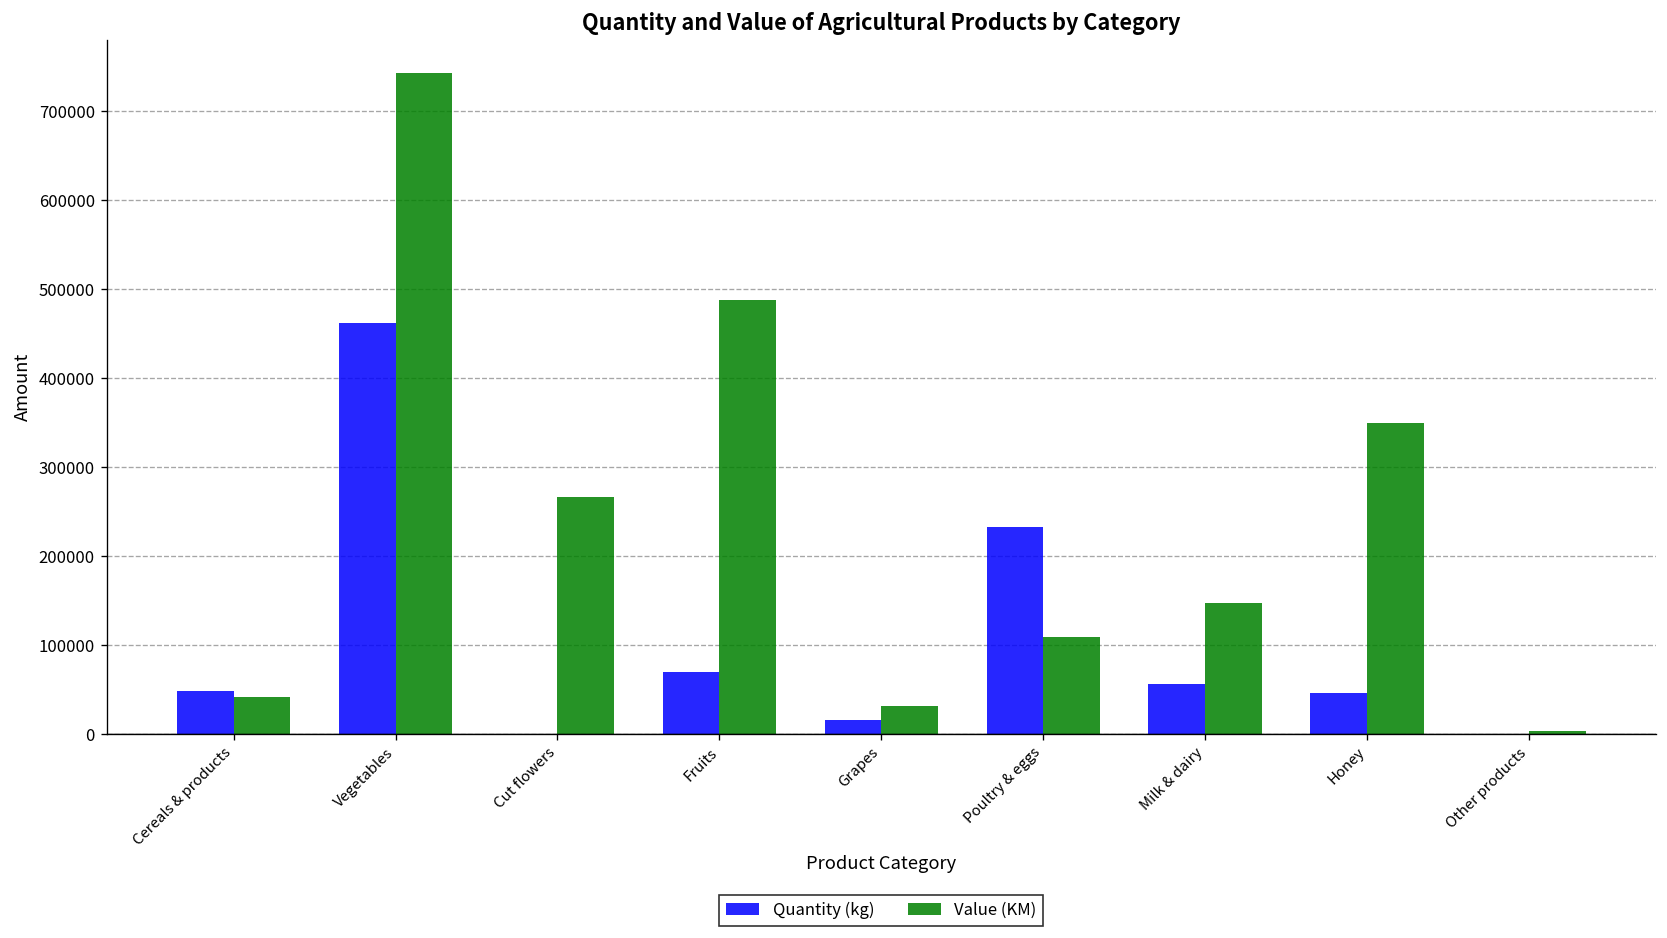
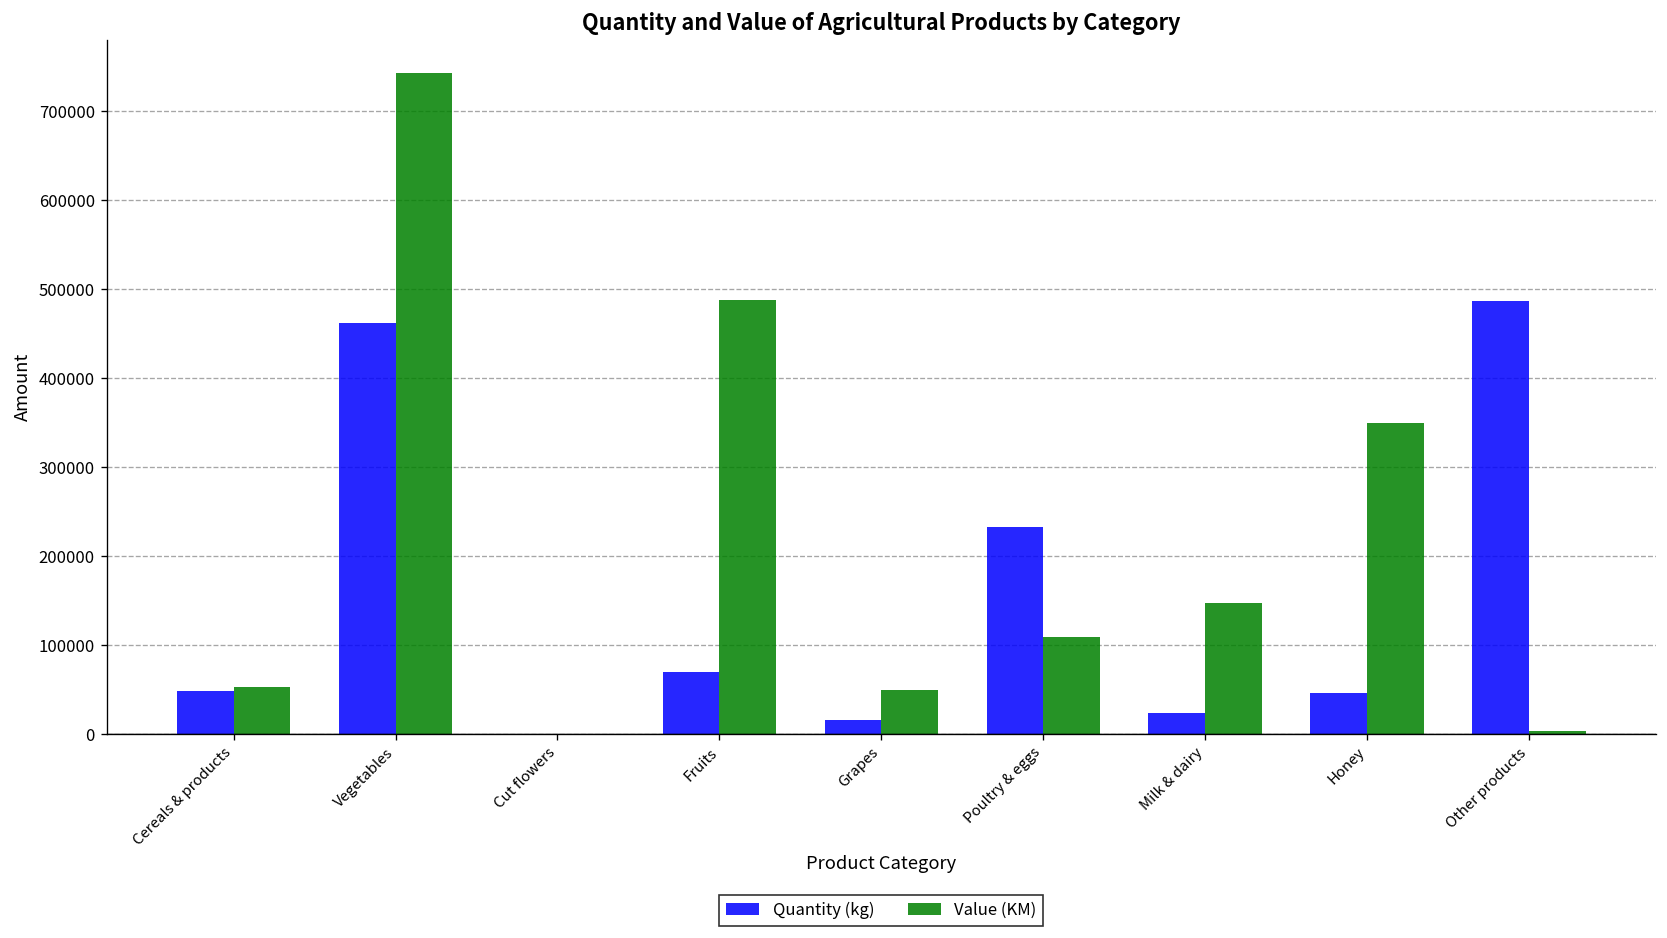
Value (KM), Cereals & products: 40000 -> 50000
Value (KM), Cut flowers: 270000 -> 0
Value (KM), Grapes: 30000 -> 50000
Quantity (kg), Milk & dairy: 60000 -> 20000
Quantity (kg), Other products: 0 -> 490000
